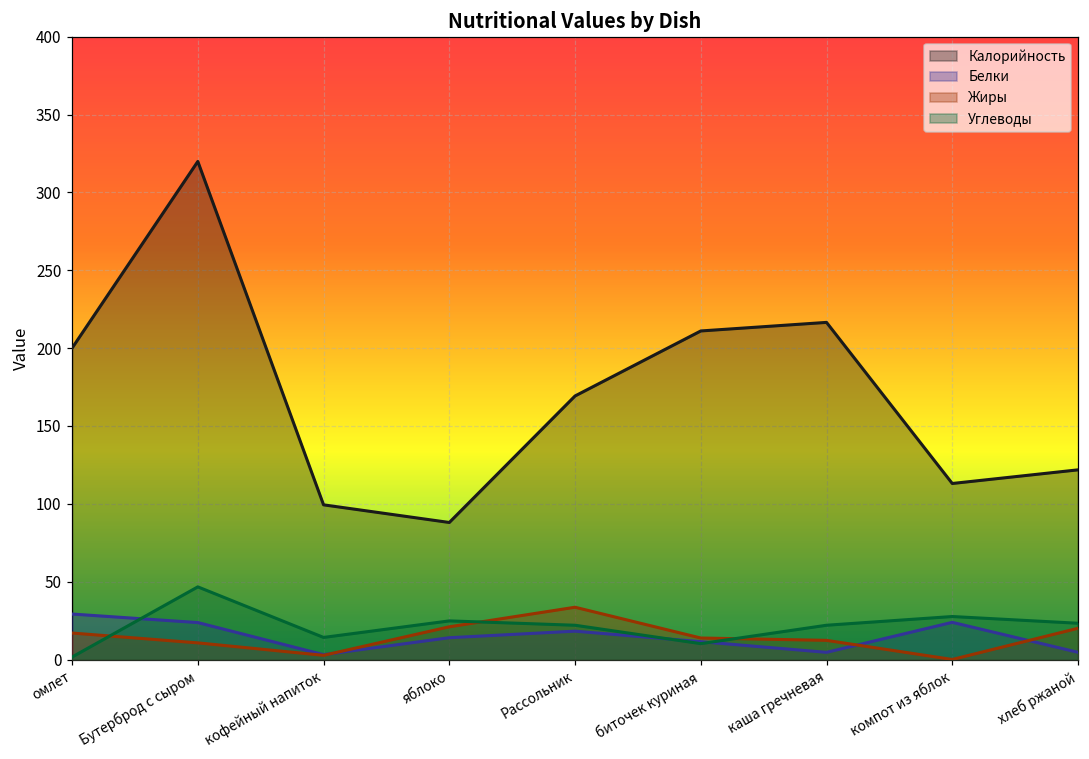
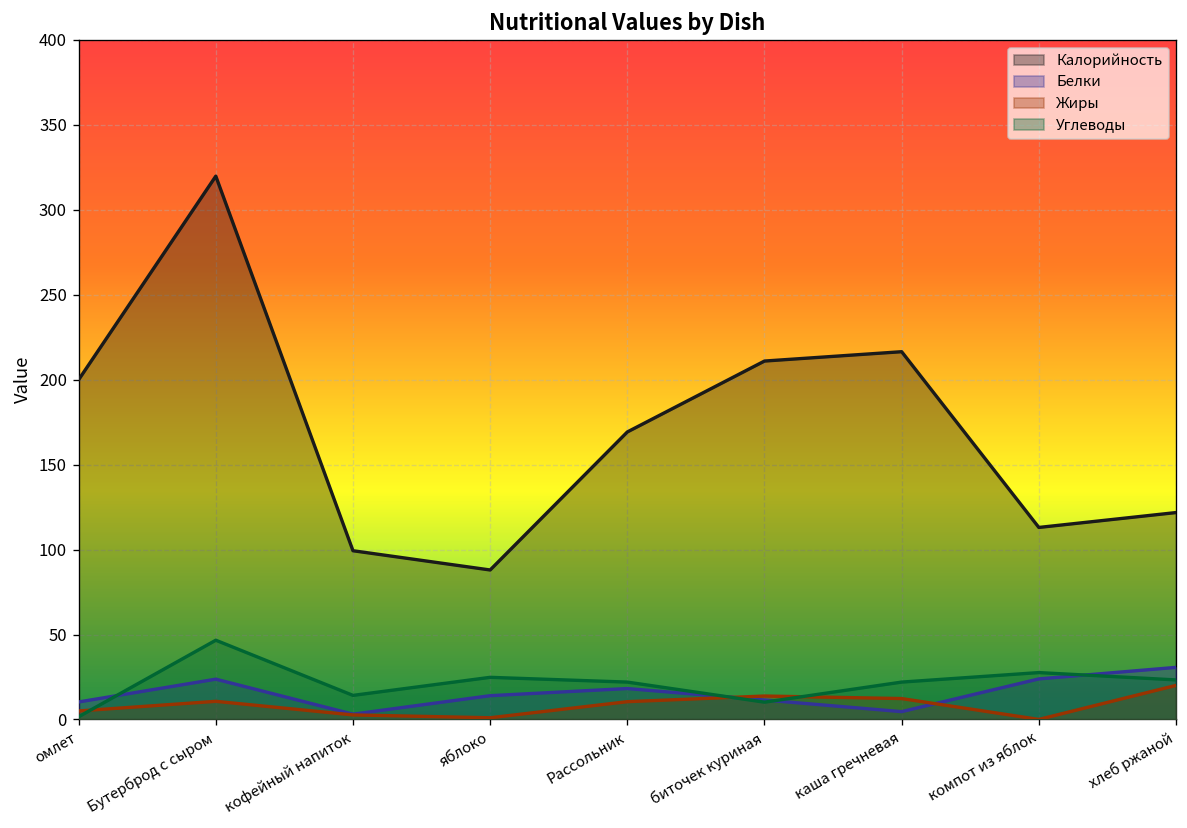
Белки, омлет: 29 -> 10
Жиры, омлет: 17 -> 5
Жиры, яблоко: 21 -> 1
Жиры, Рассольник: 34 -> 10
Белки, хлеб ржаной: 5 -> 31
